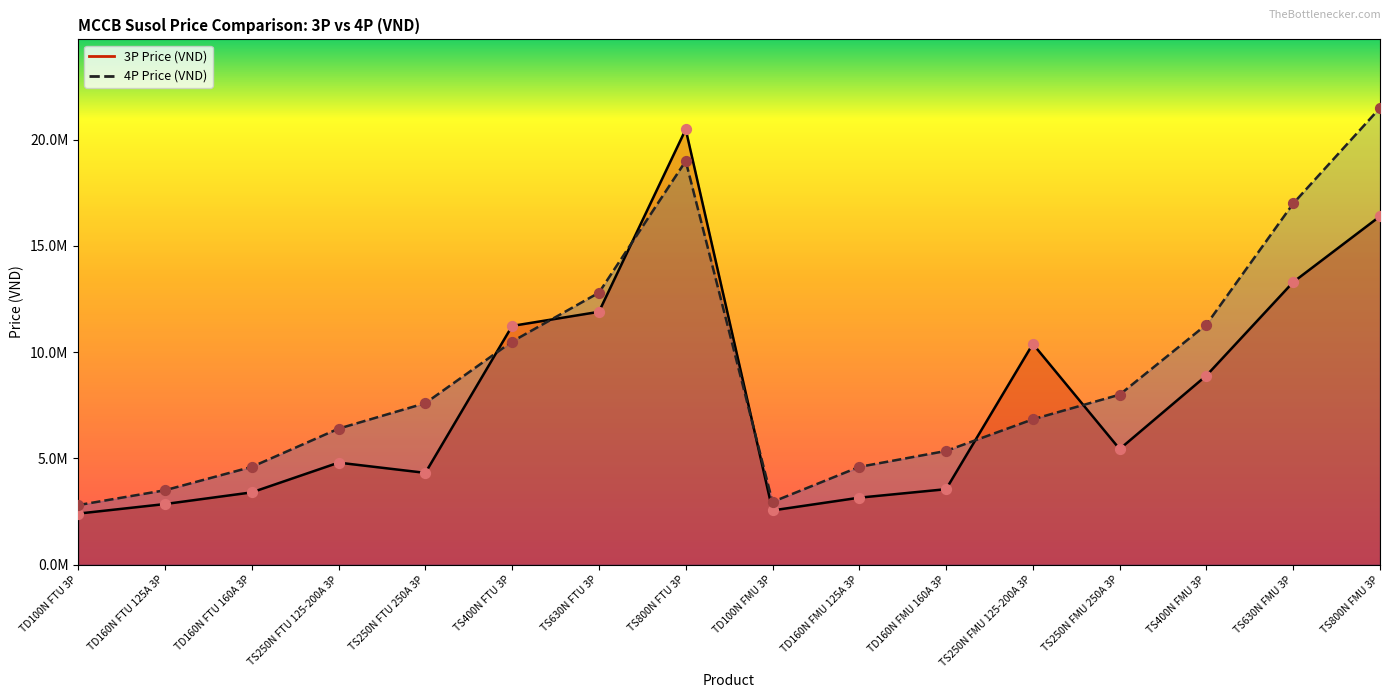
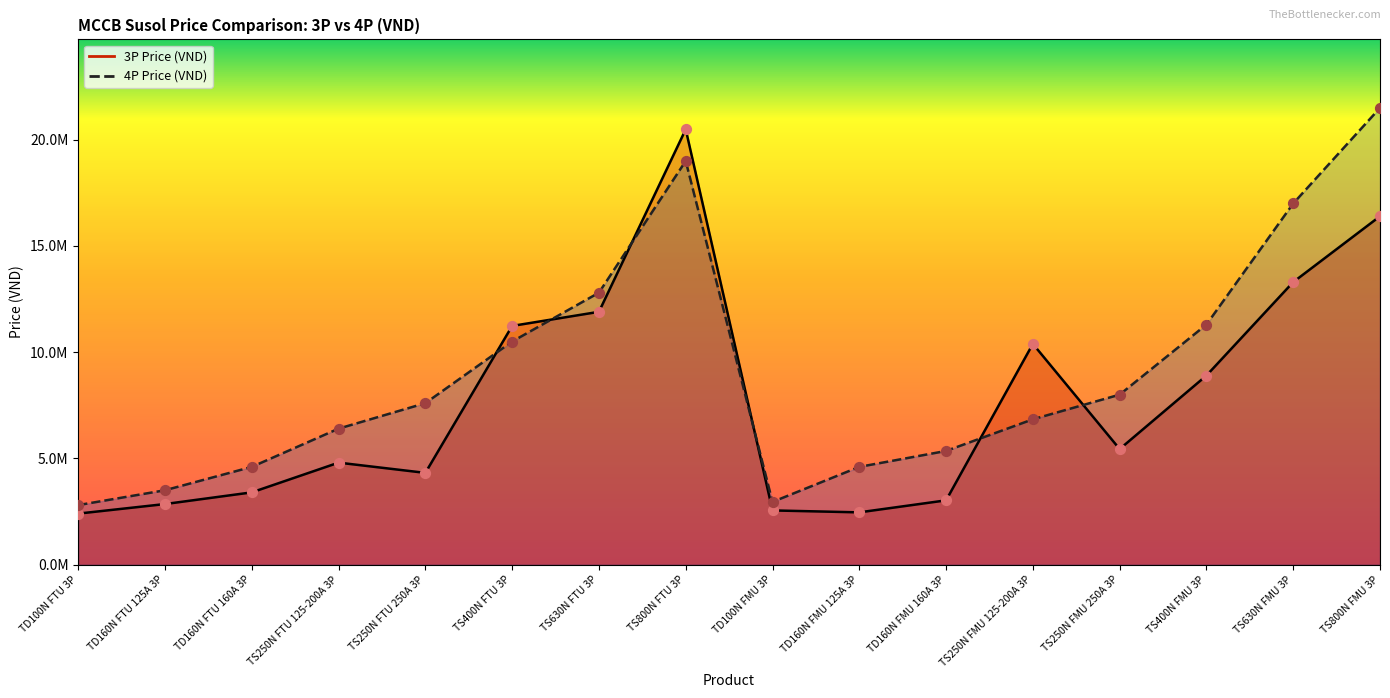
3P Price (VND), TD160N FMU 125A 3P: 3200000 -> 2500000
3P Price (VND), TD160N FMU 160A 3P: 3600000 -> 3000000
